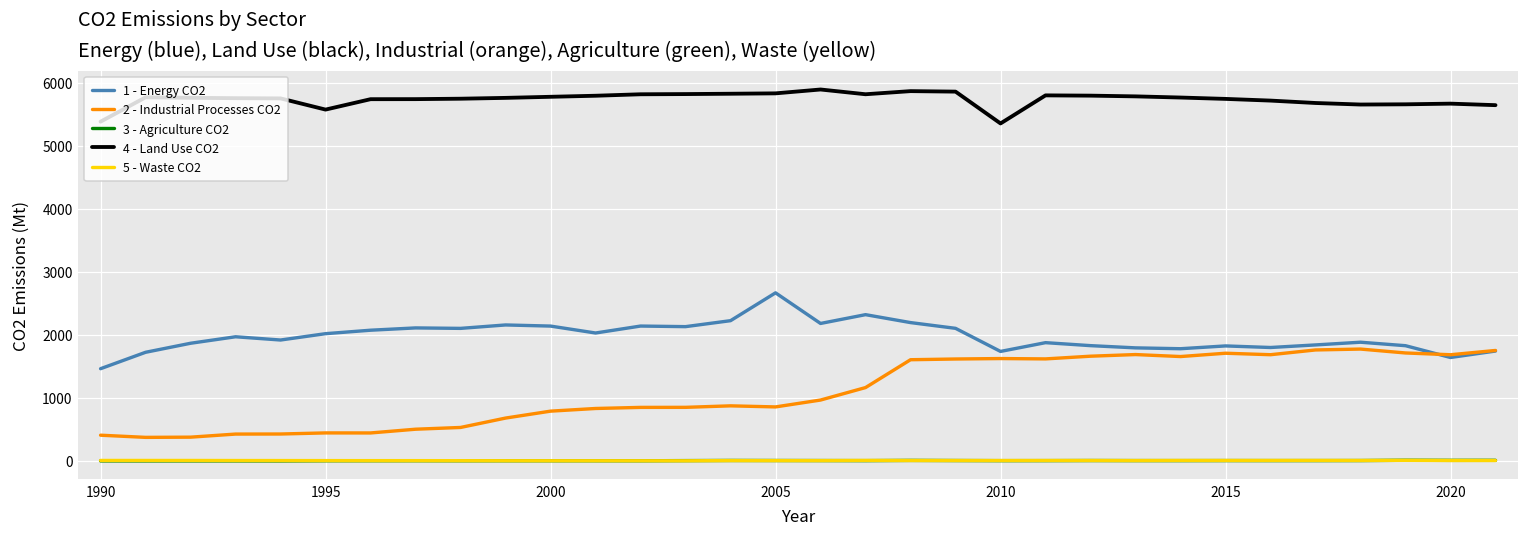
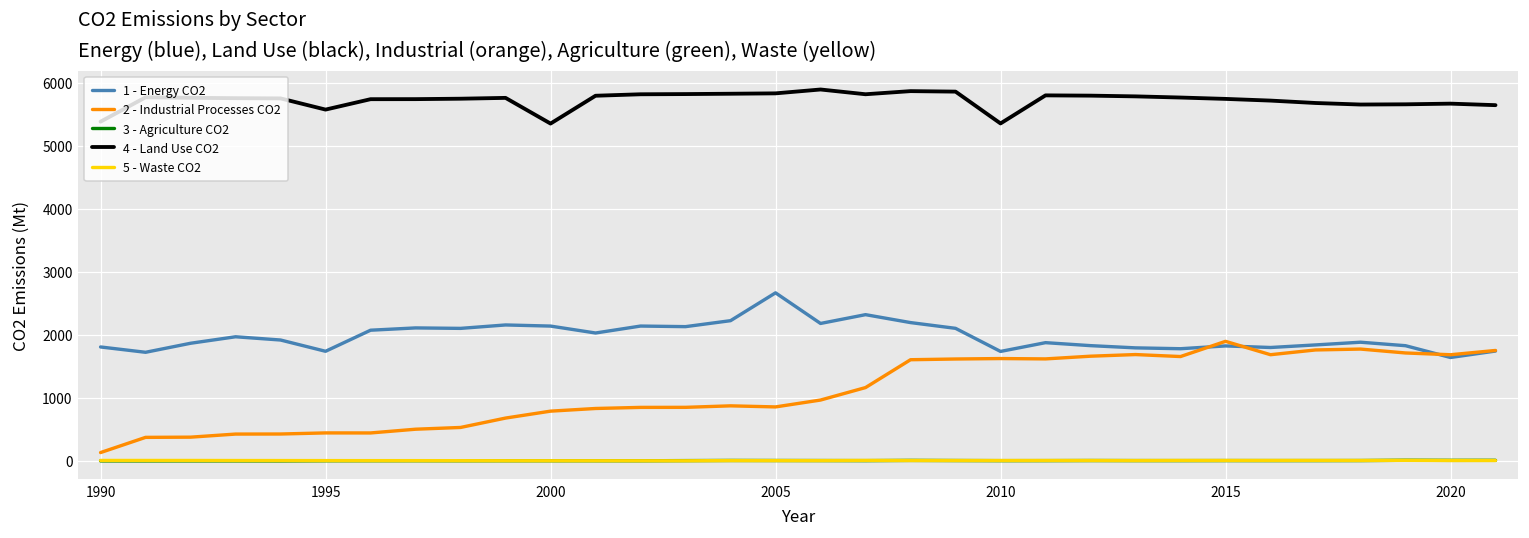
1 - Energy CO2, 1990: 1500 -> 1800
2 - Industrial Processes CO2, 1990: 400 -> 100
1 - Energy CO2, 1995: 2000 -> 1700
4 - Land Use CO2, 2000: 5800 -> 5400
2 - Industrial Processes CO2, 2015: 1700 -> 1900
